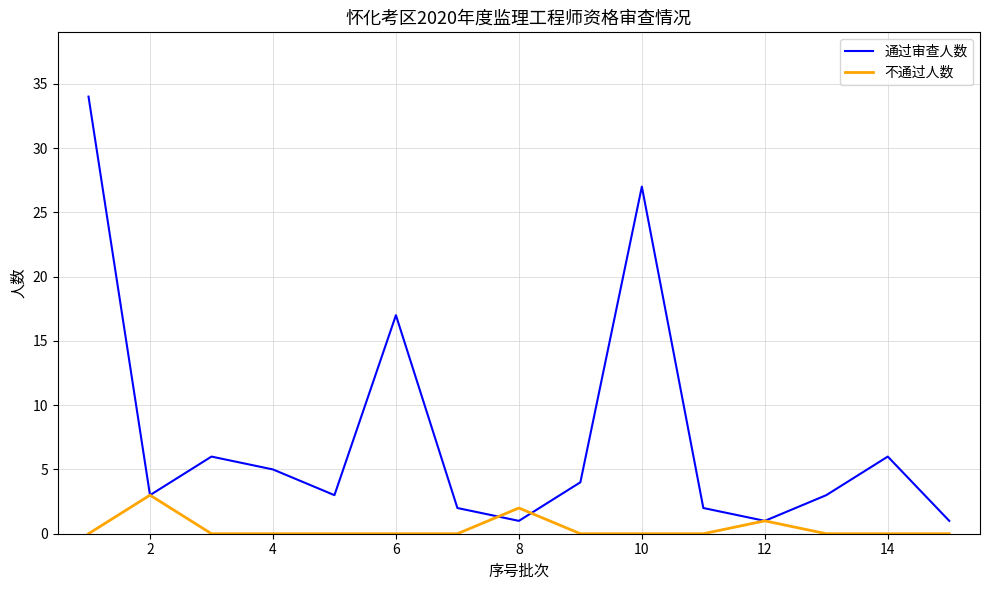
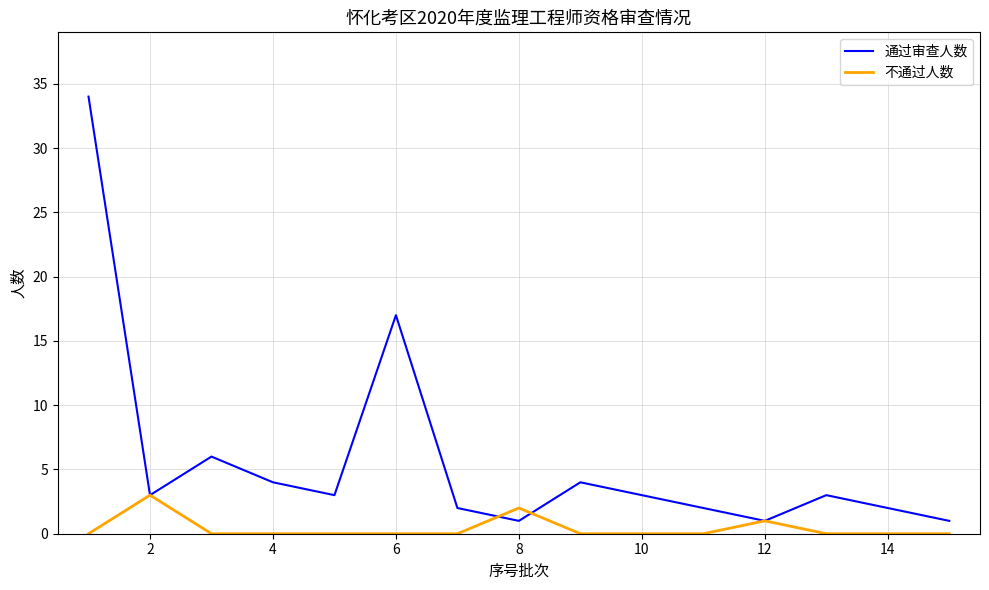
通过审查人数, 4: 5 -> 4
通过审查人数, 10: 27 -> 3
通过审查人数, 14: 6 -> 2
